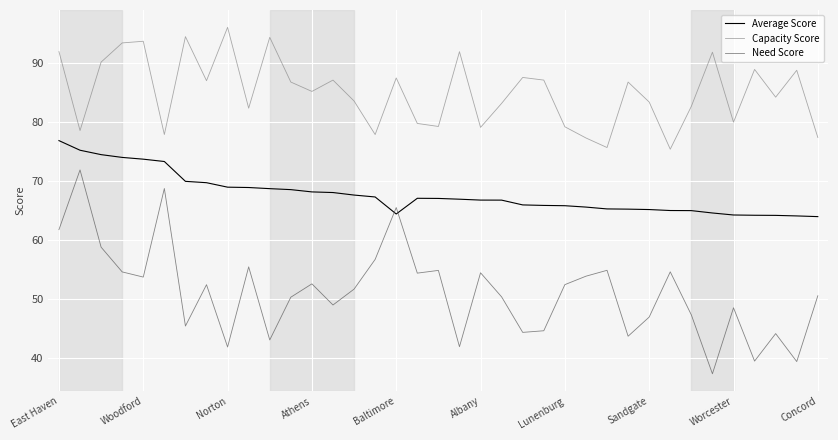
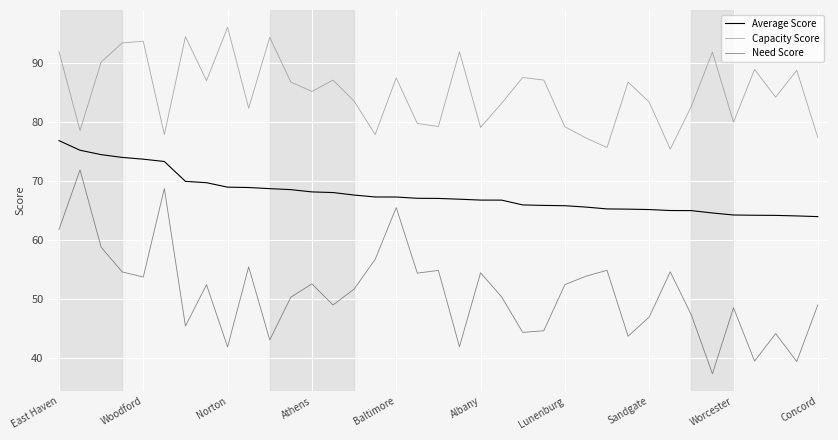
Average Score, Baltimore: 64 -> 67
Need Score, Concord: 51 -> 49
